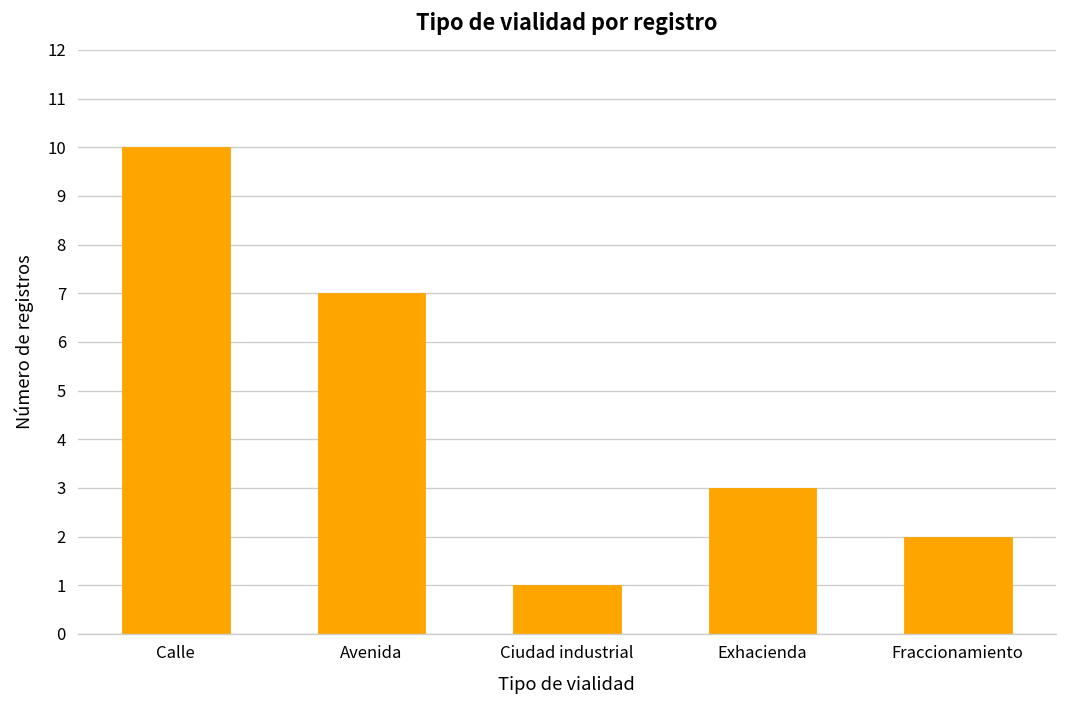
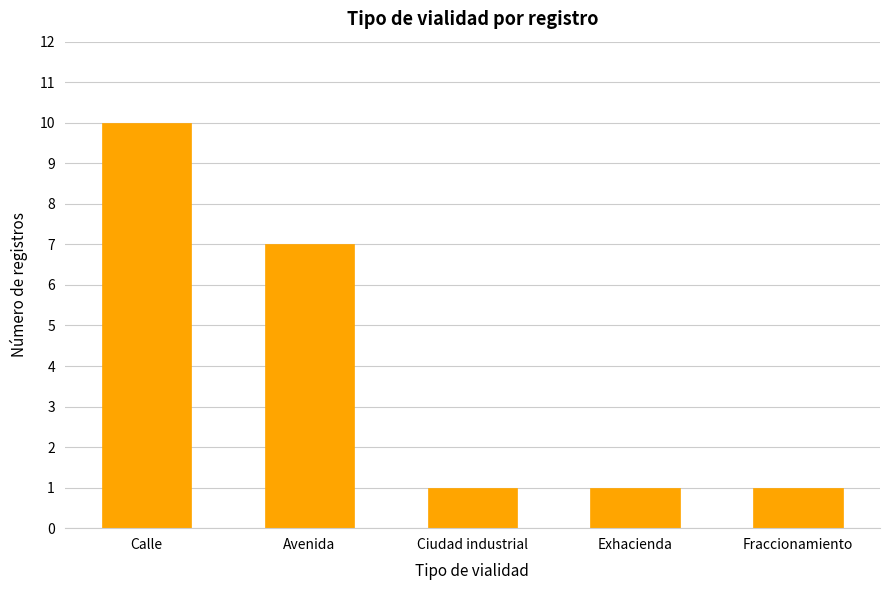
Exhacienda: 3 -> 1
Fraccionamiento: 2 -> 1
